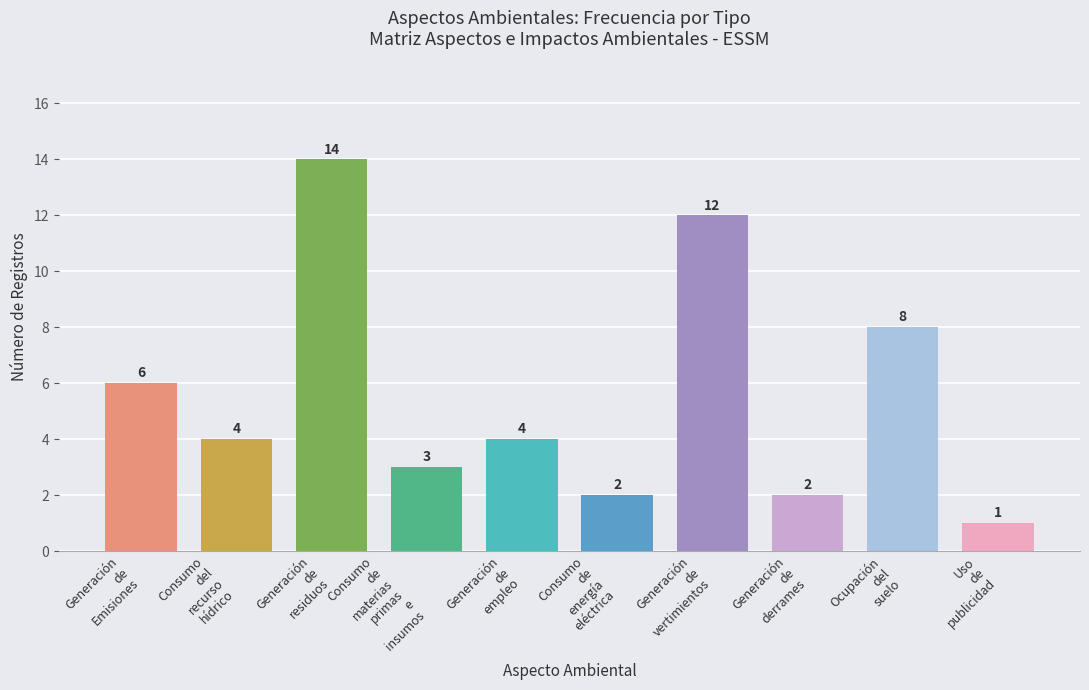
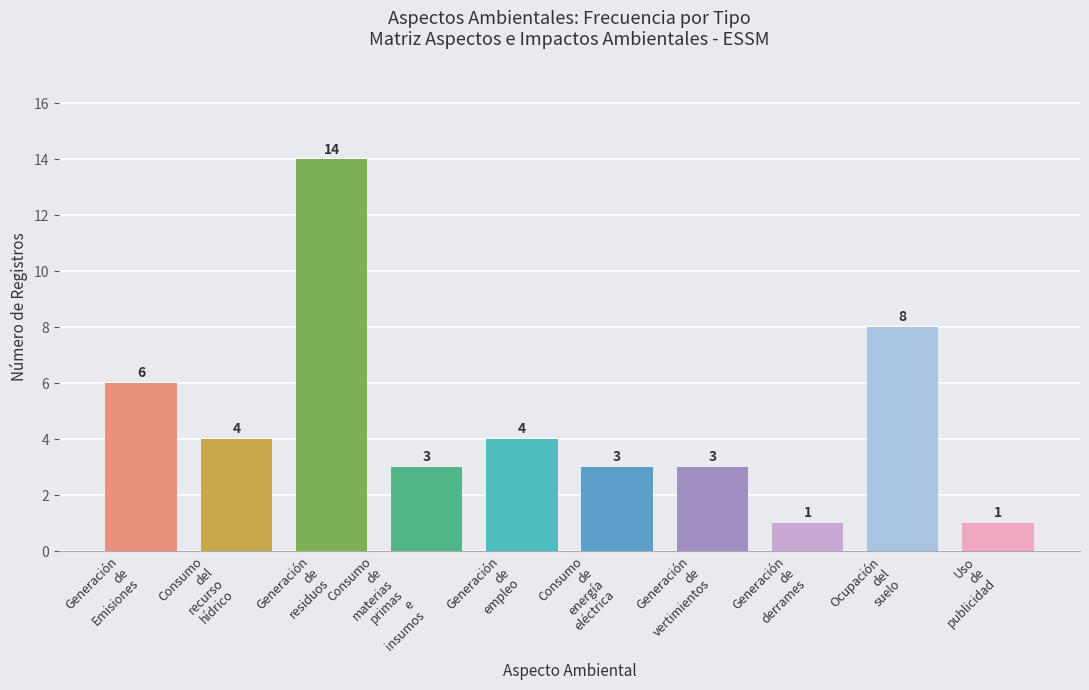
Consumo de energía eléctrica: 2 -> 3
Generación de vertimientos: 12 -> 3
Generación de derrames: 2 -> 1
